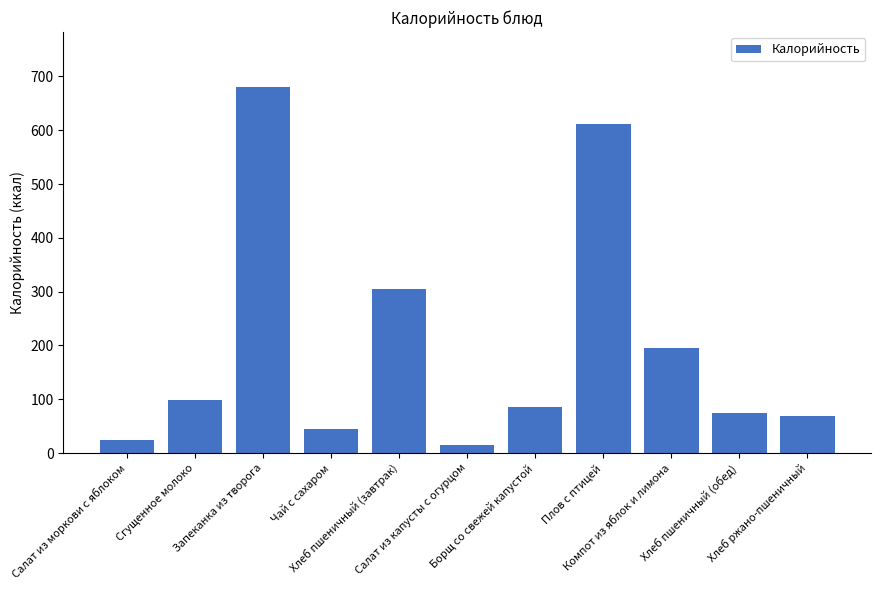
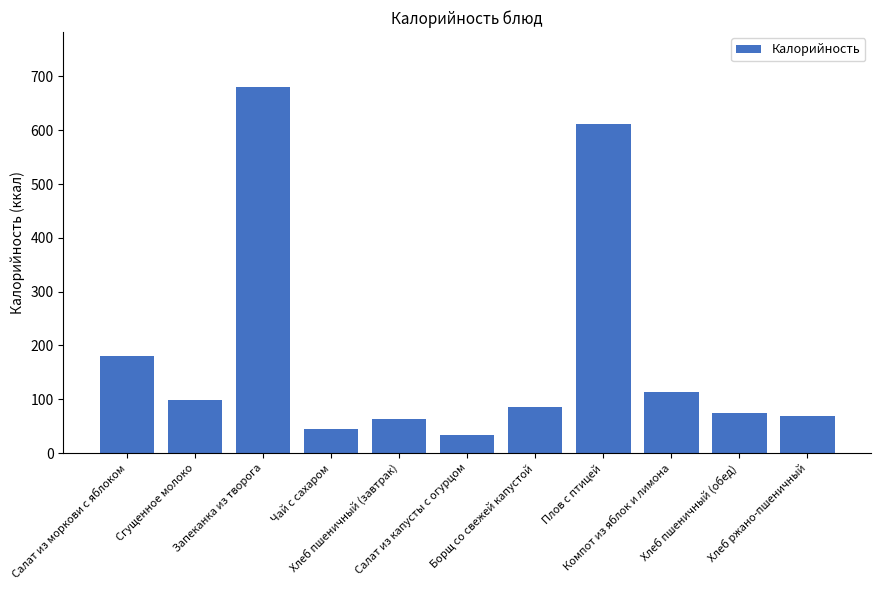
Салат из моркови с яблоком: 20 -> 180
Хлеб пшеничный (завтрак): 310 -> 60
Салат из капусты с огурцом: 20 -> 30
Компот из яблок и лимона: 200 -> 110
